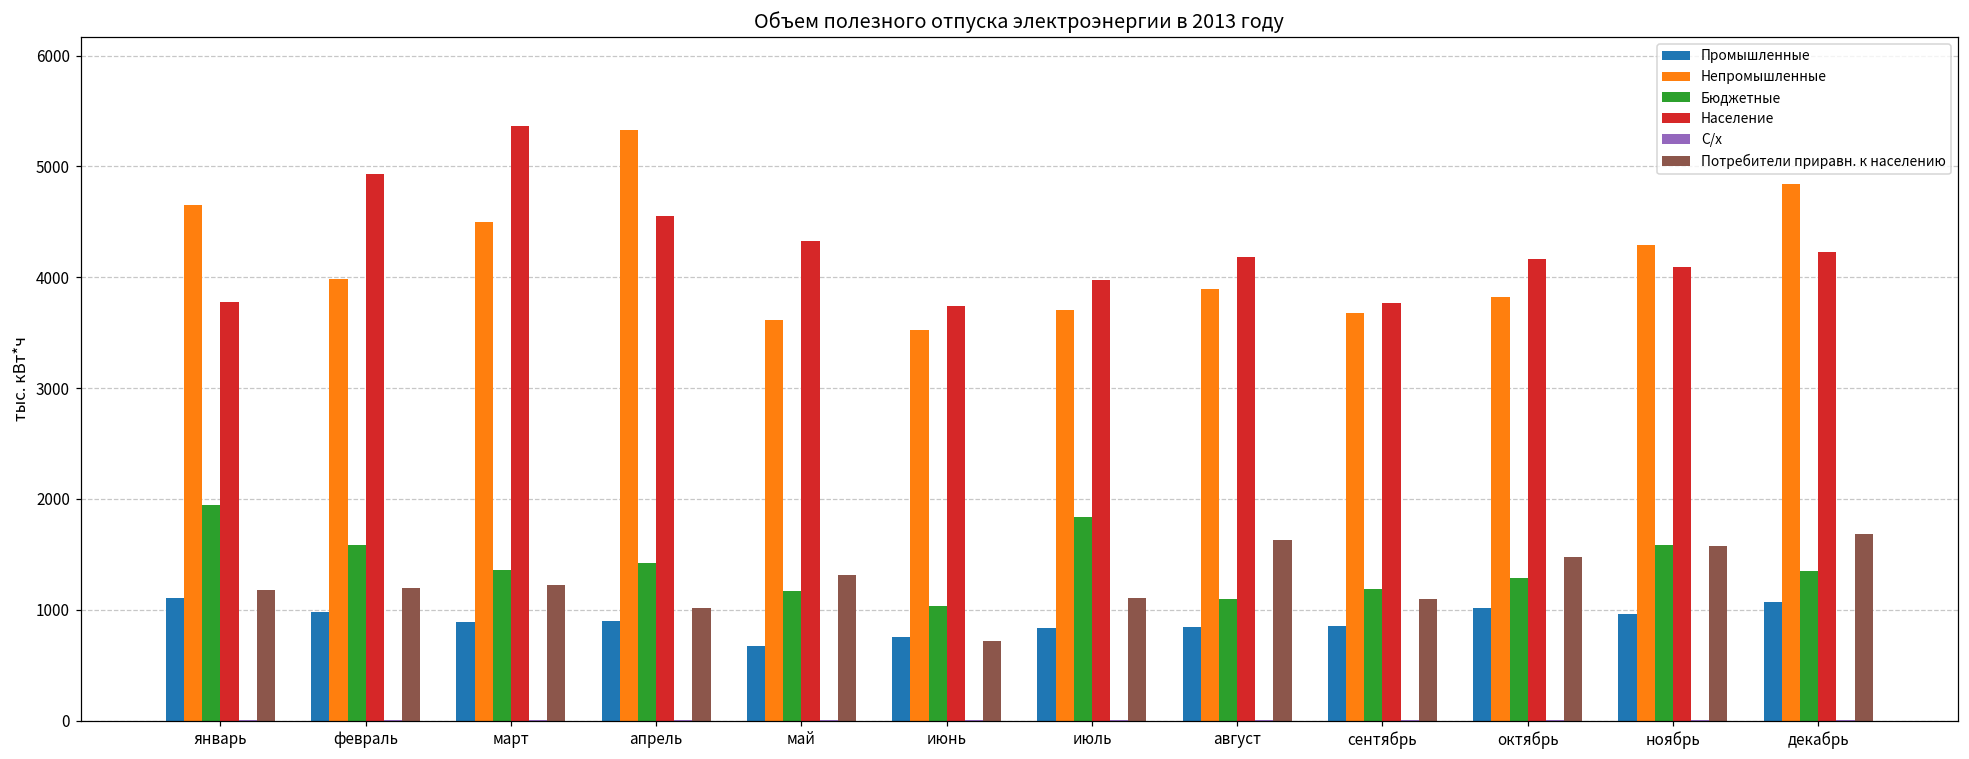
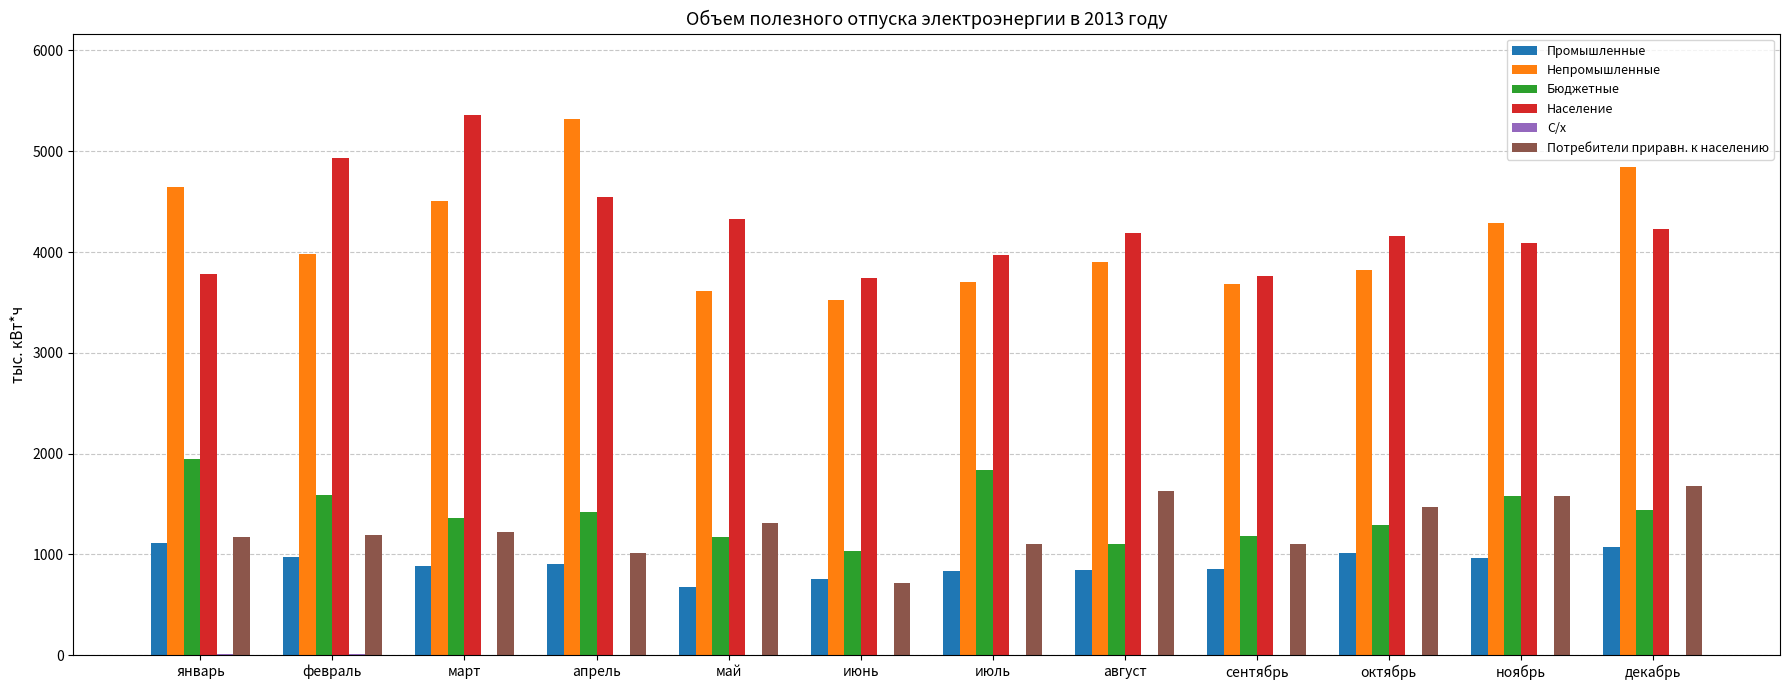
Бюджетные, декабрь: 1350 -> 1440
